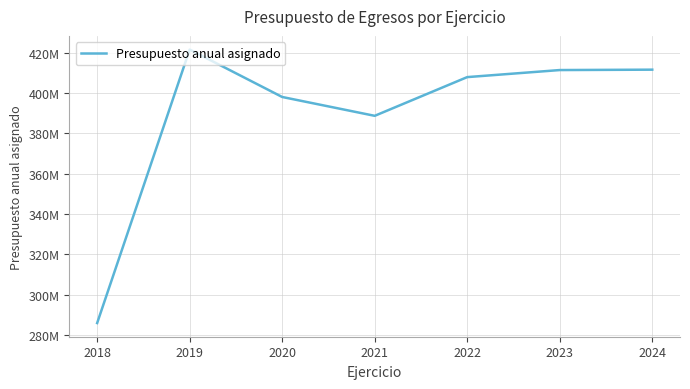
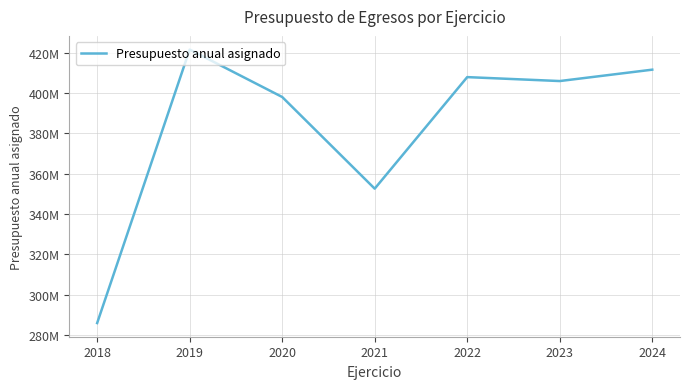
2021: 389000000 -> 353000000
2023: 411000000 -> 406000000
